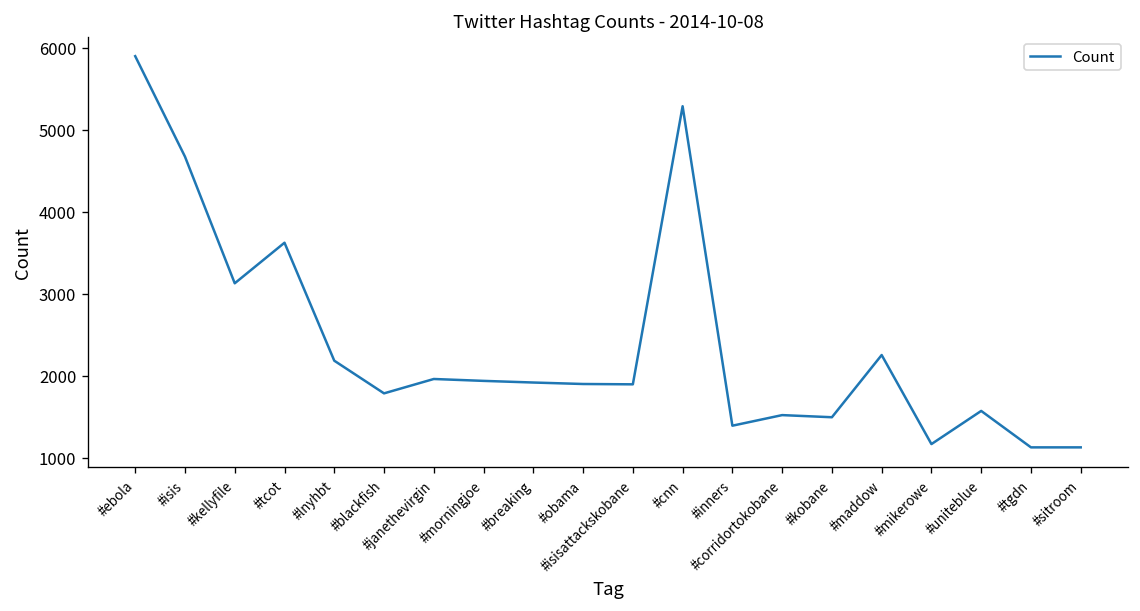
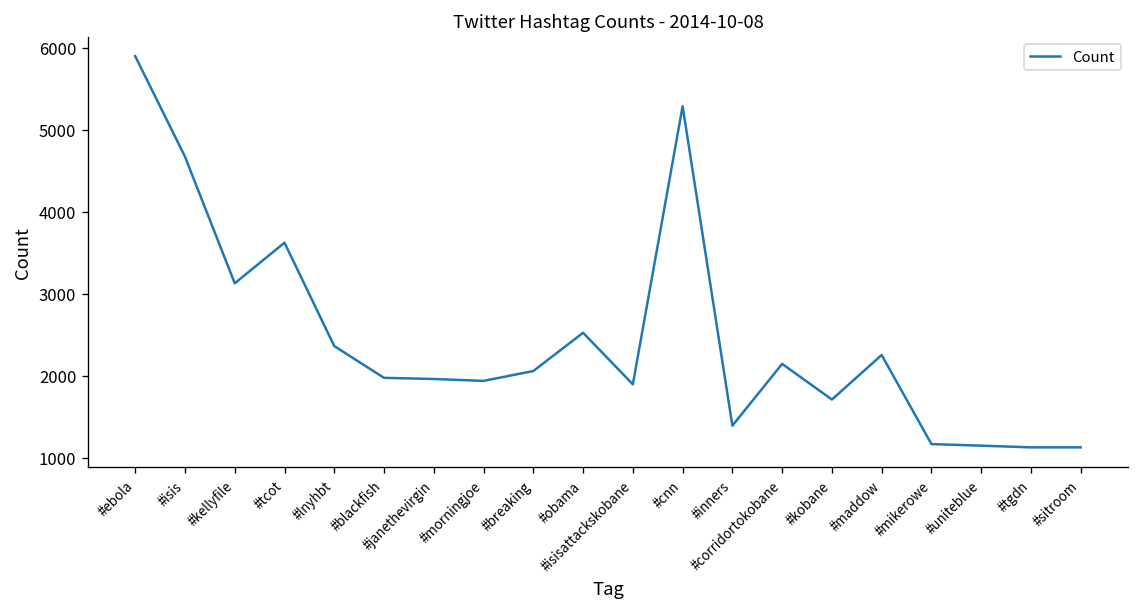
#lnyhbt: 2200 -> 2400
#blackfish: 1800 -> 2000
#breaking: 1900 -> 2100
#obama: 1900 -> 2500
#corridortokobane: 1500 -> 2100
#kobane: 1500 -> 1700
#uniteblue: 1600 -> 1200
